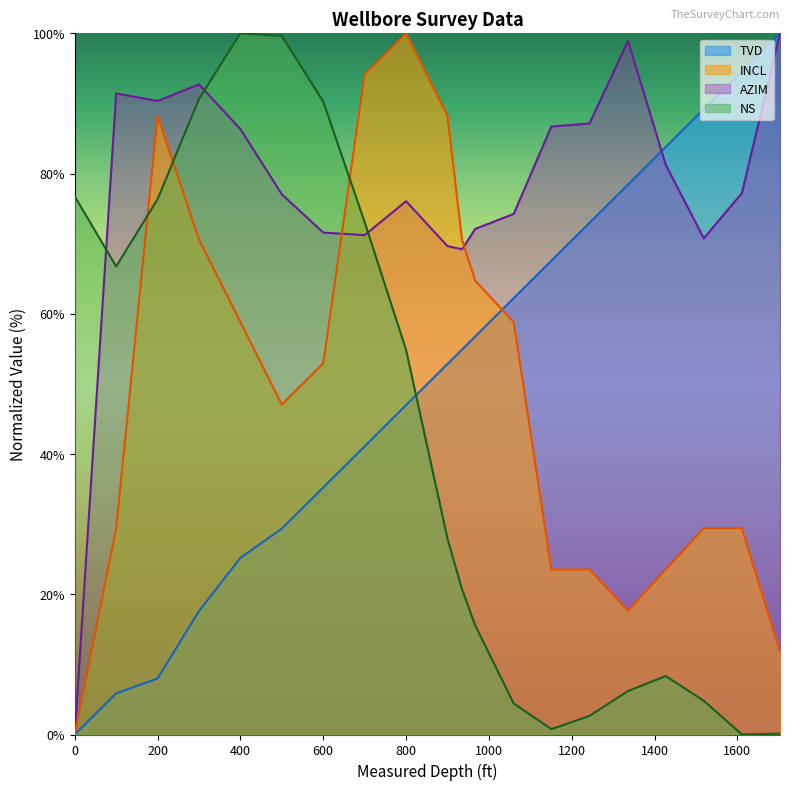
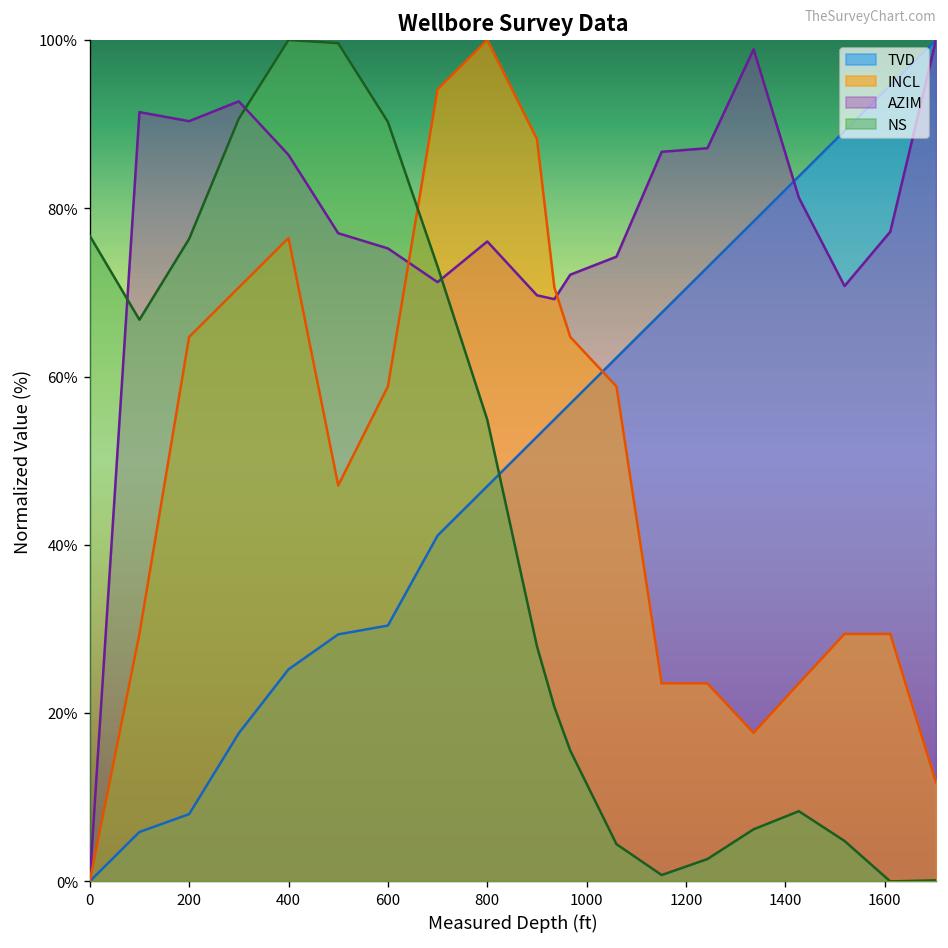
INCL, 200: 88% -> 65%
INCL, 400: 59% -> 76%
TVD, 600: 35% -> 30%
INCL, 600: 53% -> 59%
AZIM, 600: 72% -> 75%
